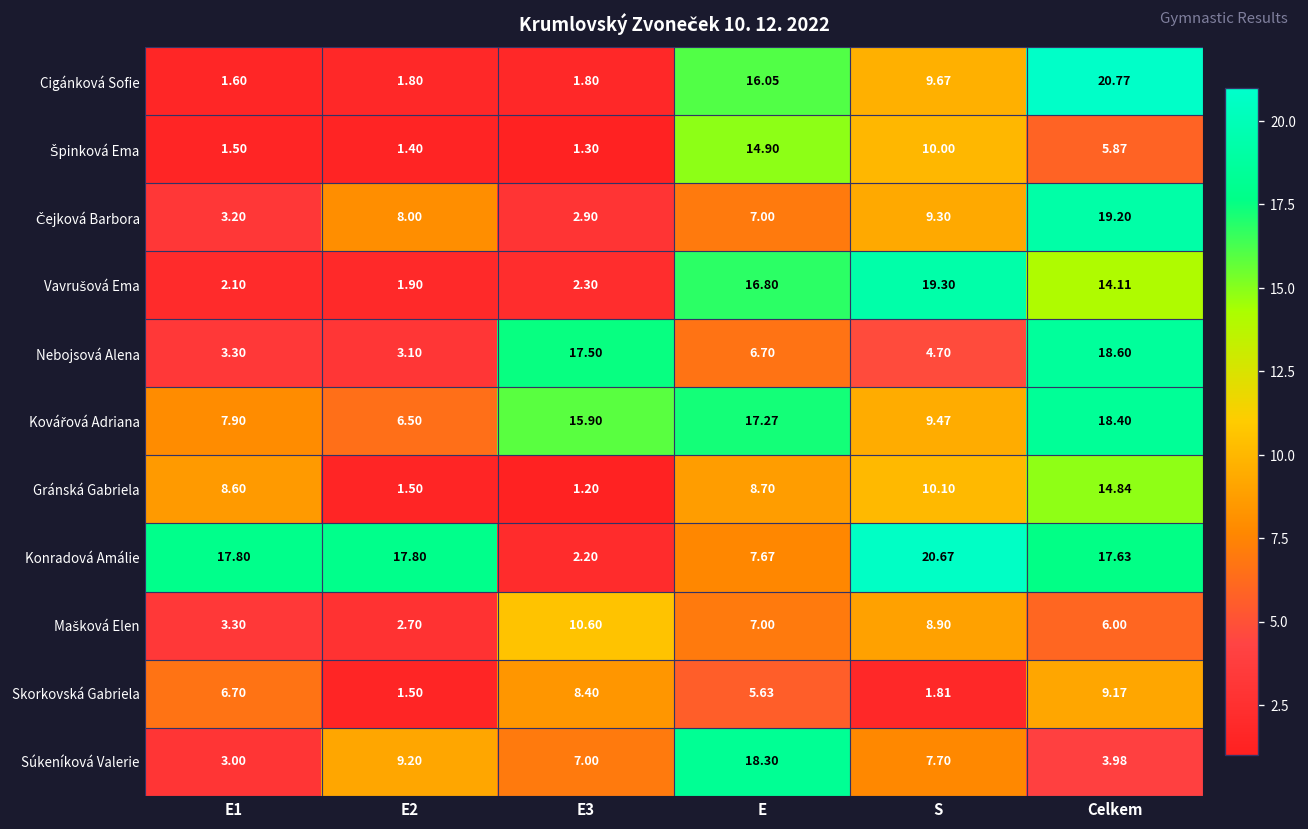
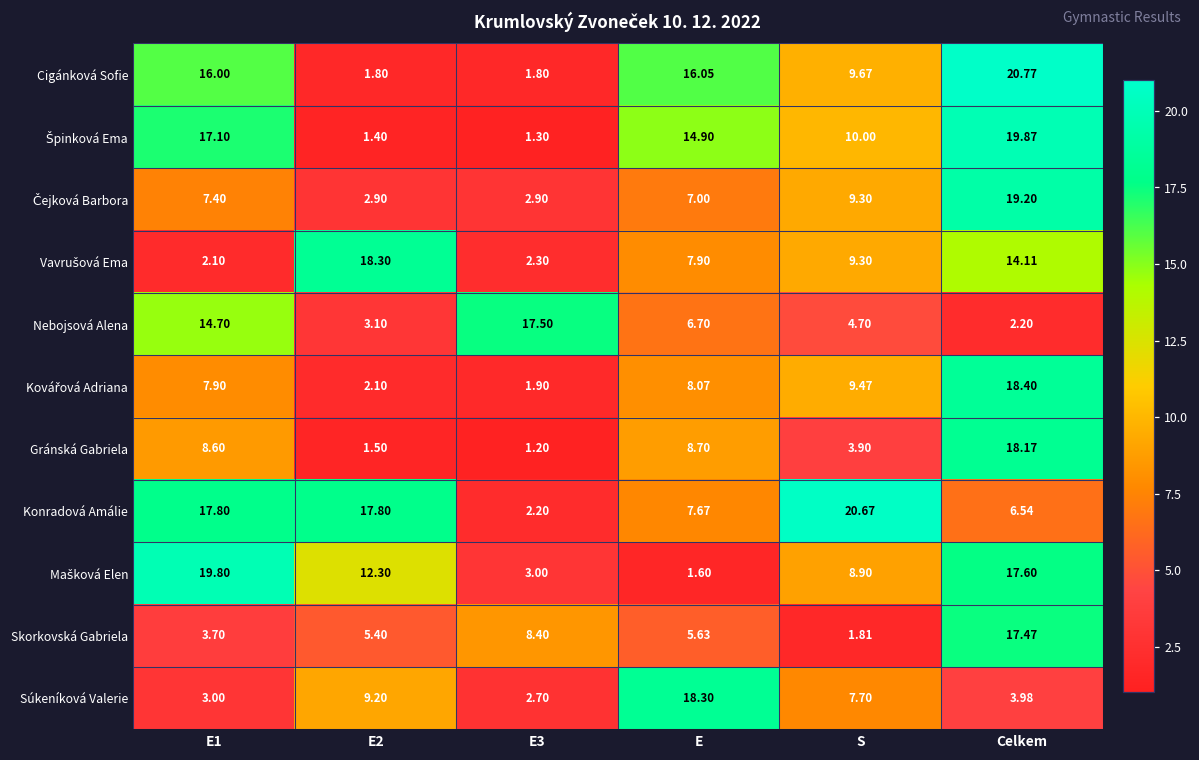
Cigánková Sofie, E1: 1.60 -> 16.00
Špinková Ema, E1: 1.50 -> 17.10
Špinková Ema, Celkem: 5.87 -> 19.87
Čejková Barbora, E1: 3.20 -> 7.40
Čejková Barbora, E2: 8.00 -> 2.90
Vavrušová Ema, E2: 1.90 -> 18.30
Vavrušová Ema, E: 16.80 -> 7.90
Vavrušová Ema, S: 19.30 -> 9.30
Nebojsová Alena, E1: 3.30 -> 14.70
Nebojsová Alena, Celkem: 18.60 -> 2.20
Kovářová Adriana, E2: 6.50 -> 2.10
Kovářová Adriana, E3: 15.90 -> 1.90
Kovářová Adriana, E: 17.27 -> 8.07
Gránská Gabriela, S: 10.10 -> 3.90
Gránská Gabriela, Celkem: 14.84 -> 18.17
Konradová Amálie, Celkem: 17.63 -> 6.54
Mašková Elen, E1: 3.30 -> 19.80
Mašková Elen, E2: 2.70 -> 12.30
Mašková Elen, E3: 10.60 -> 3.00
Mašková Elen, E: 7.00 -> 1.60
Mašková Elen, Celkem: 6.00 -> 17.60
Skorkovská Gabriela, E1: 6.70 -> 3.70
Skorkovská Gabriela, E2: 1.50 -> 5.40
Skorkovská Gabriela, Celkem: 9.17 -> 17.47
Súkeníková Valerie, E3: 7.00 -> 2.70
